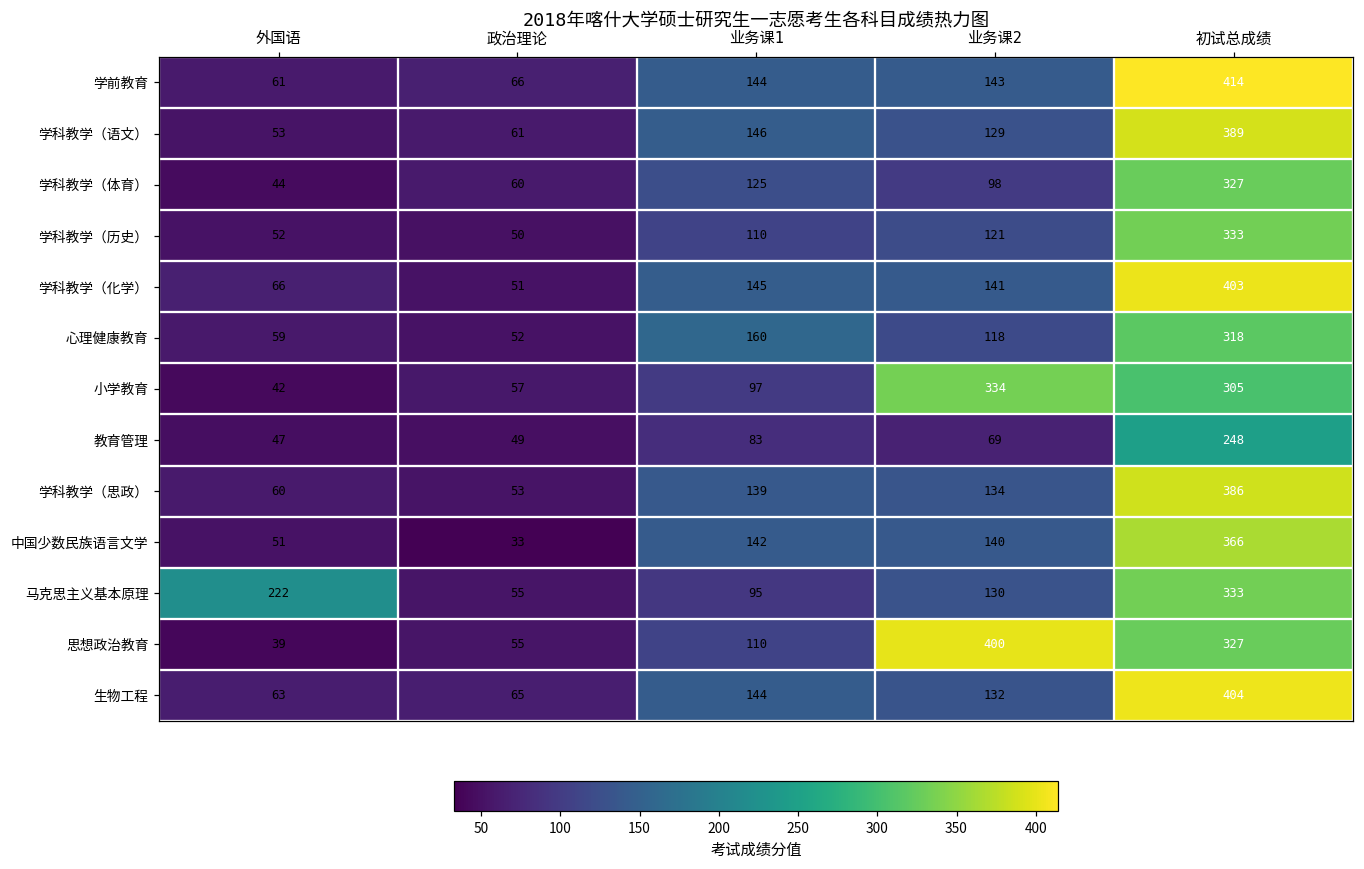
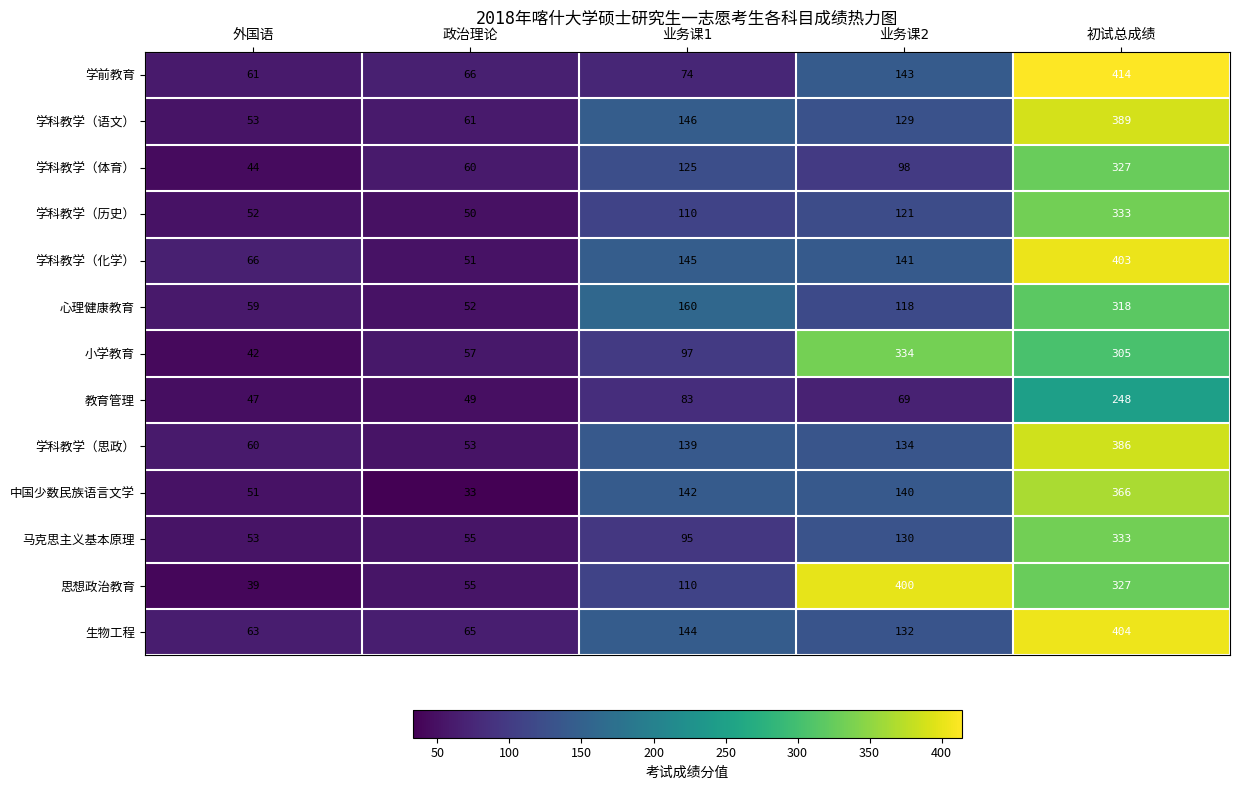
学前教育, 业务课1: 144 -> 74
马克思主义基本原理, 外国语: 222 -> 53
